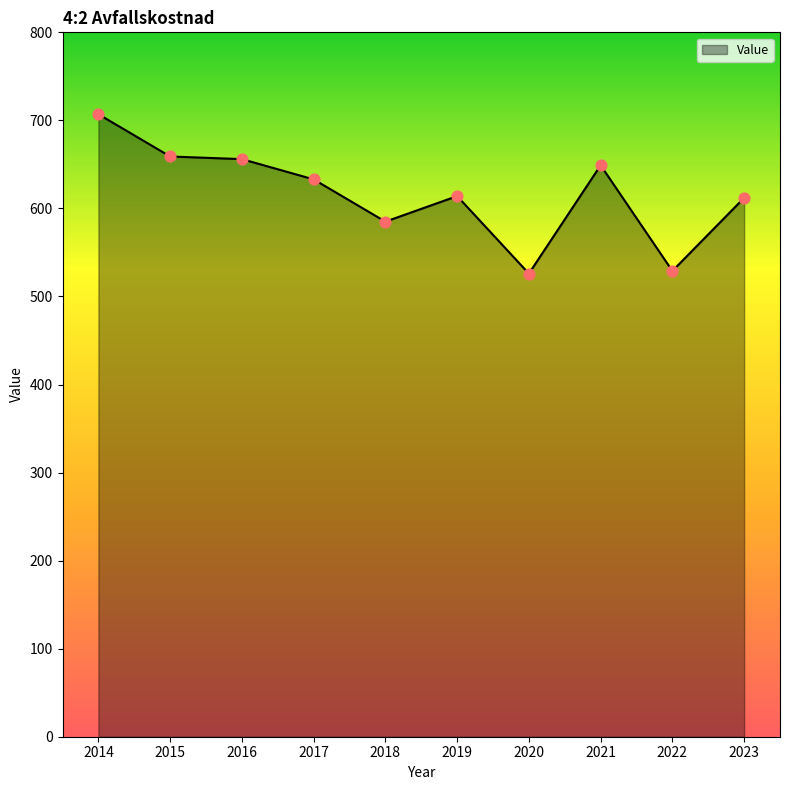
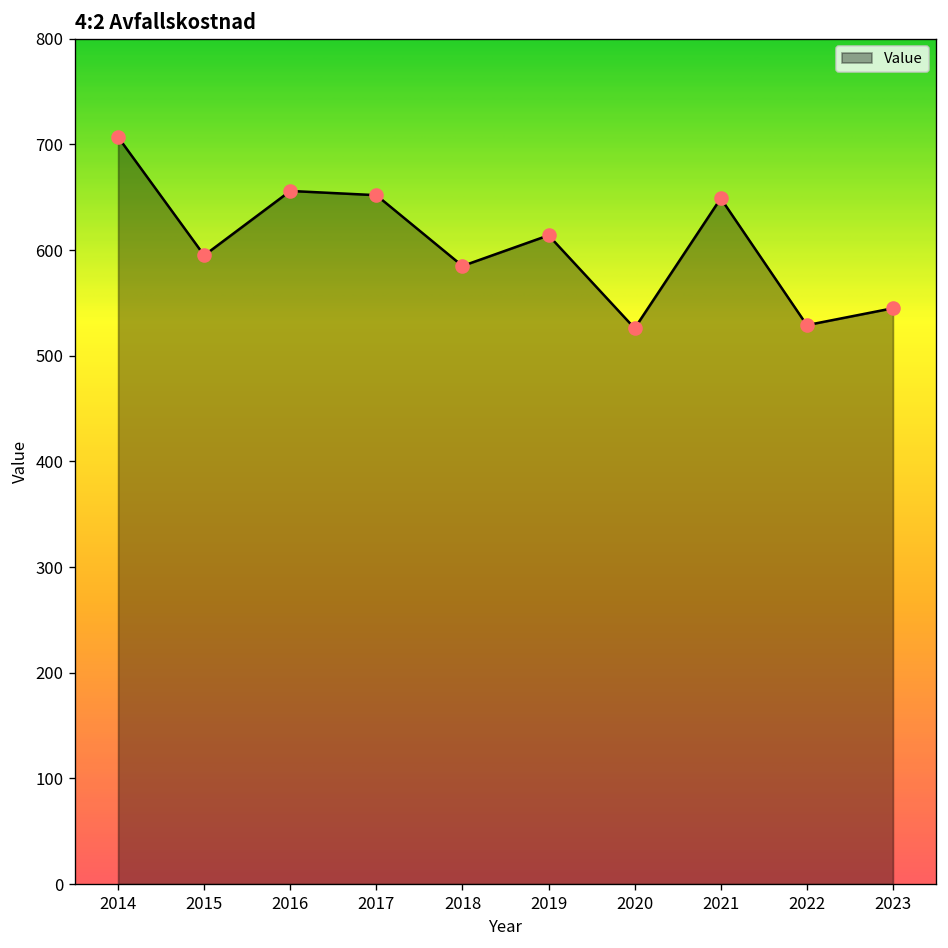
2015: 660 -> 600
2017: 630 -> 650
2023: 610 -> 550
